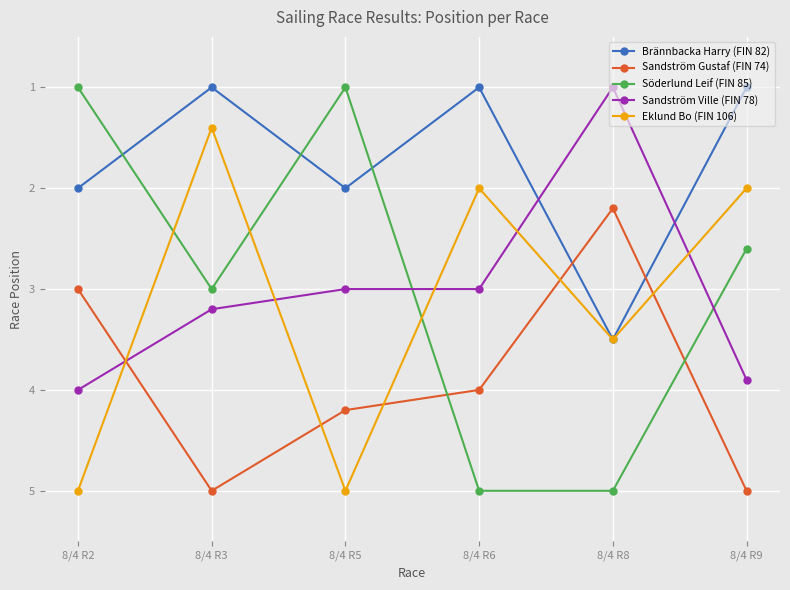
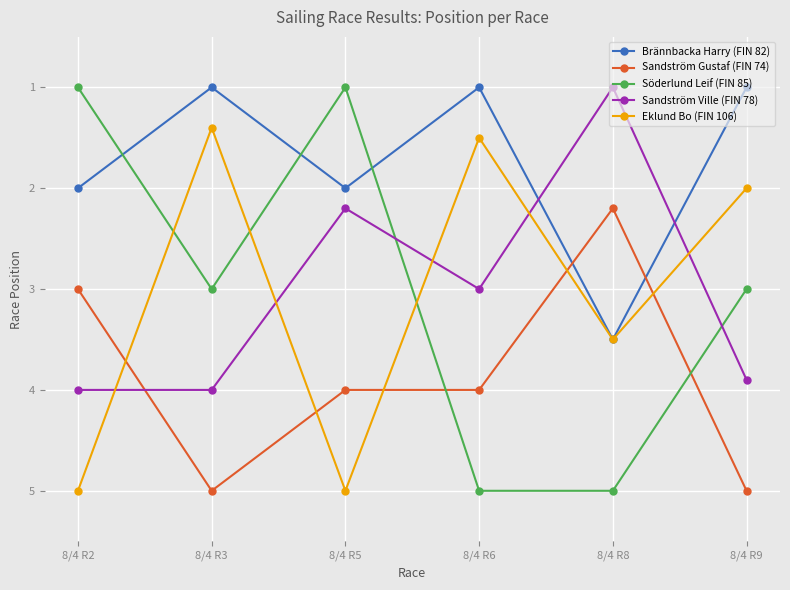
Sandström Ville (FIN 78), 8/4 R3: 3.2 -> 4.0
Sandström Gustaf (FIN 74), 8/4 R5: 4.2 -> 4.0
Sandström Ville (FIN 78), 8/4 R5: 3.0 -> 2.2
Eklund Bo (FIN 106), 8/4 R6: 2.0 -> 1.5
Söderlund Leif (FIN 85), 8/4 R9: 2.6 -> 3.0
